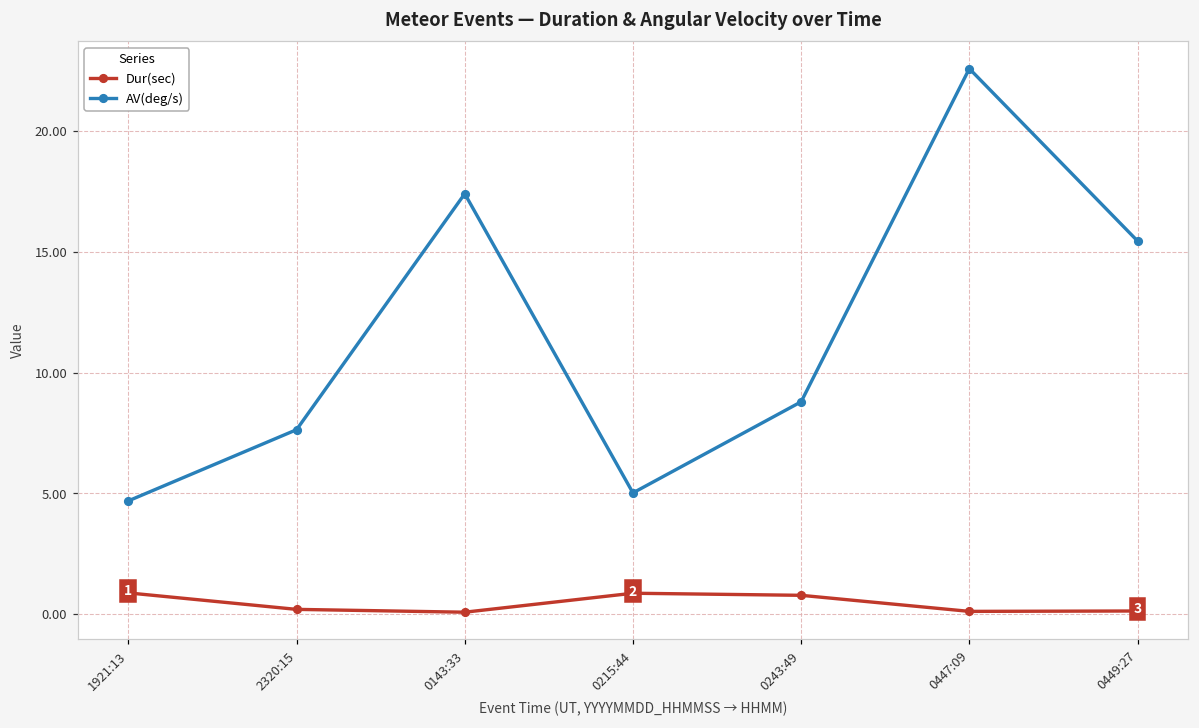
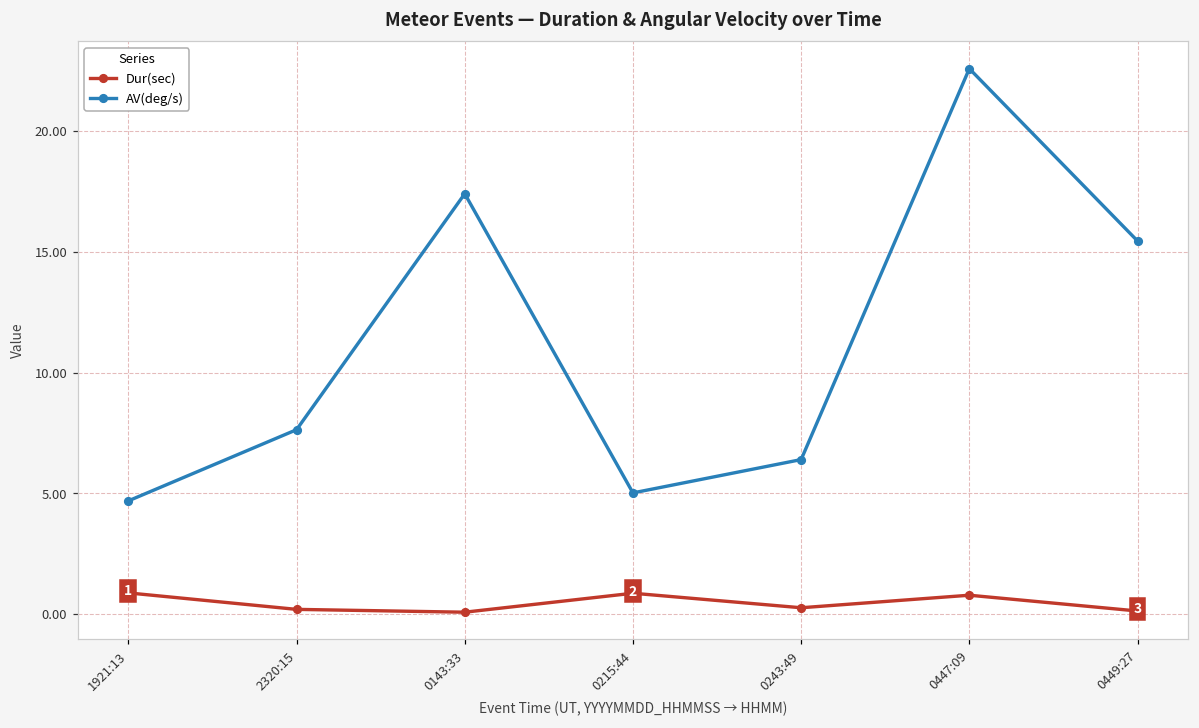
Dur(sec), 0243:49: 0.8 -> 0.3
AV(deg/s), 0243:49: 8.8 -> 6.4
Dur(sec), 0447:09: 0.1 -> 0.8
